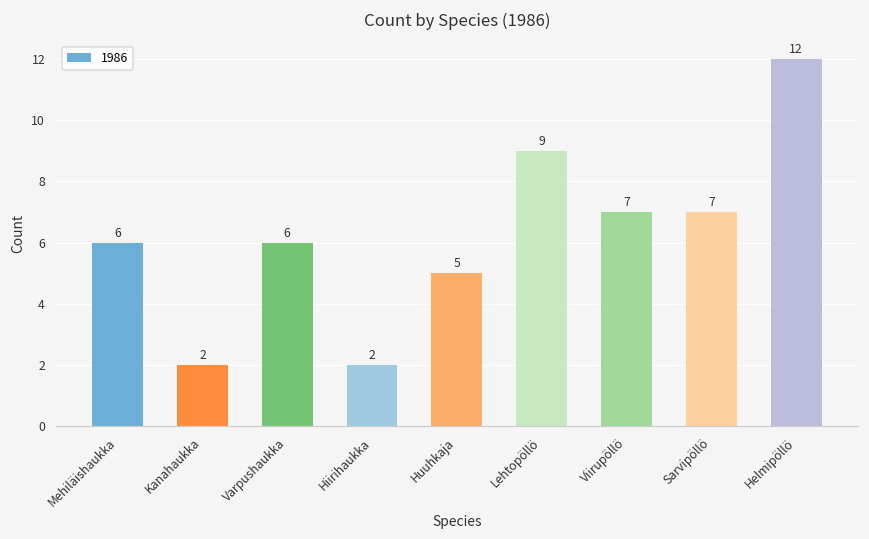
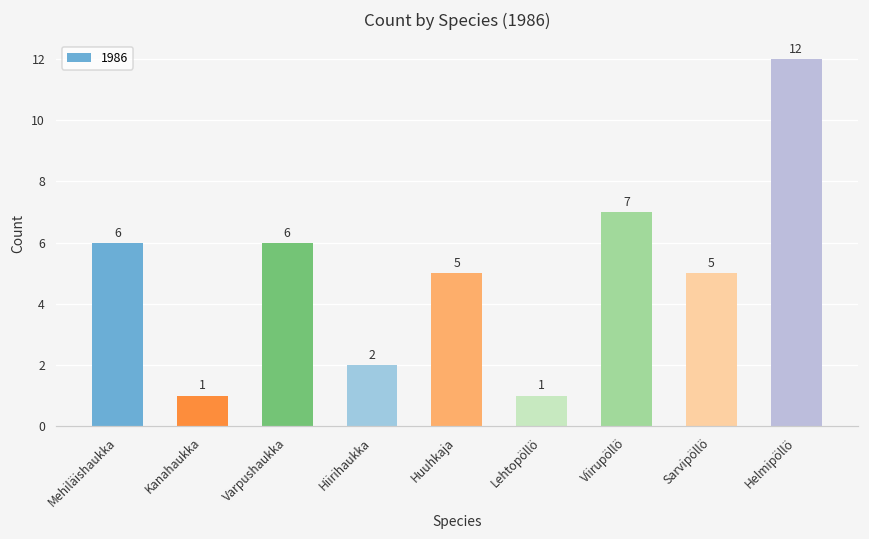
Kanahaukka: 2 -> 1
Lehtopöllö: 9 -> 1
Sarvipöllö: 7 -> 5
